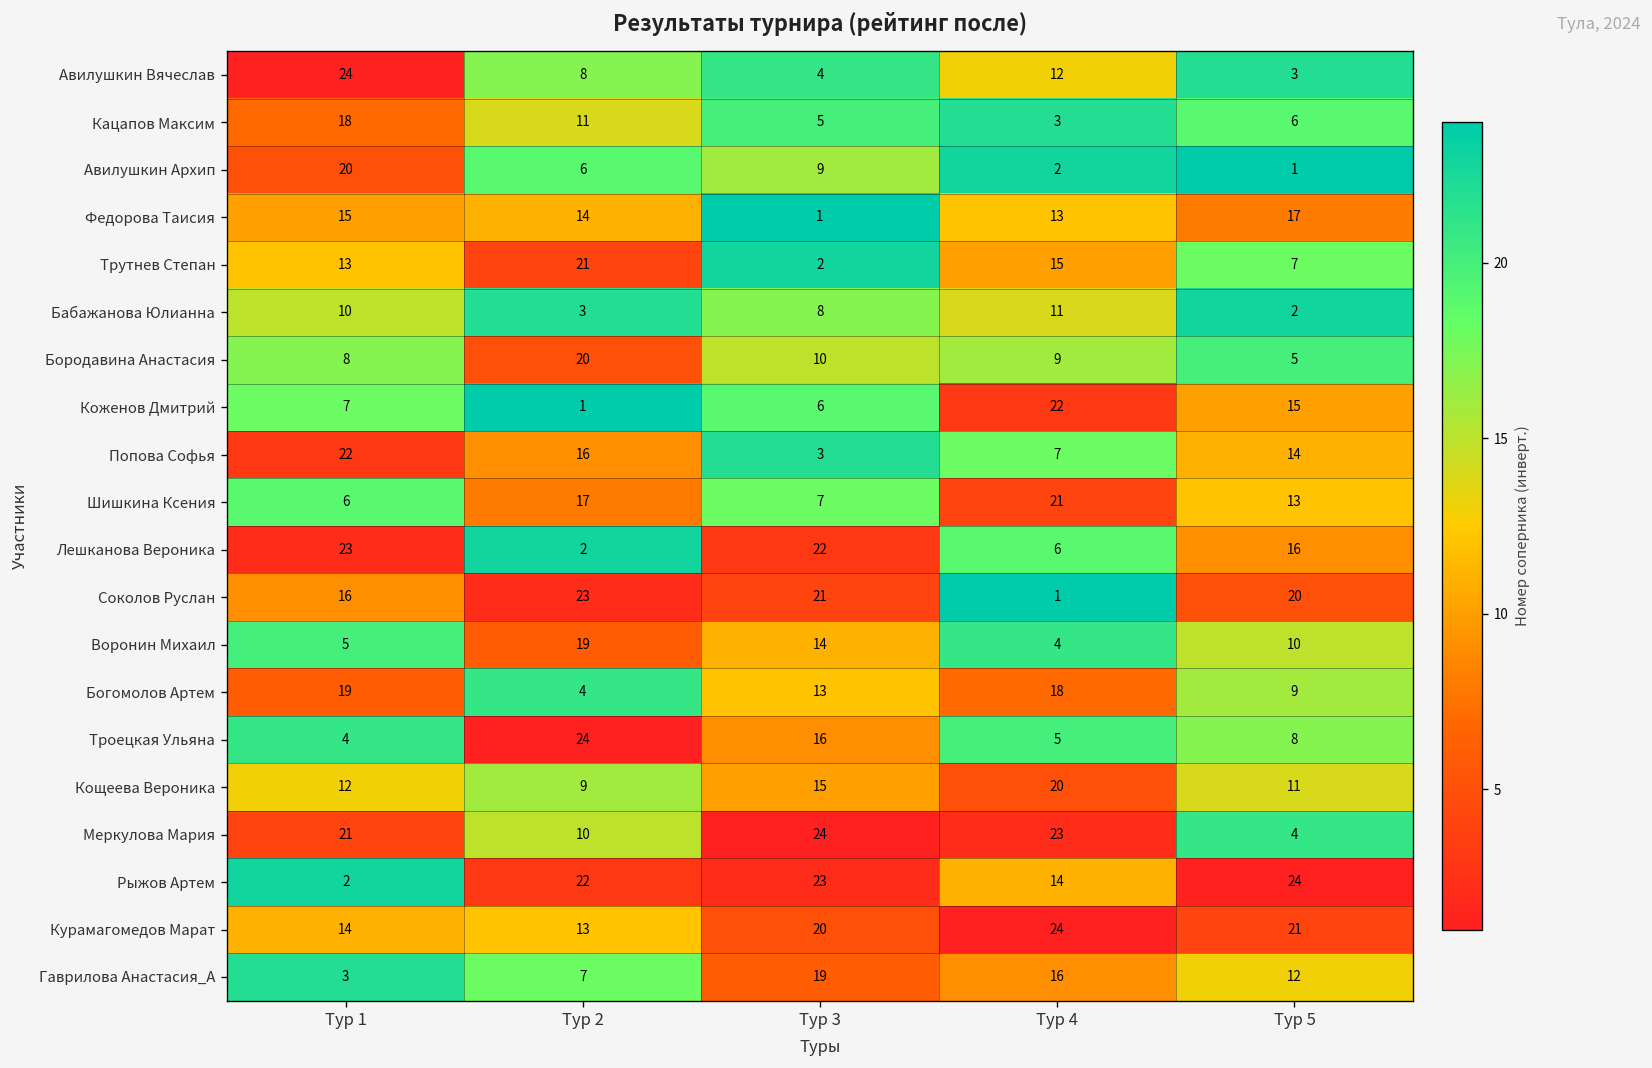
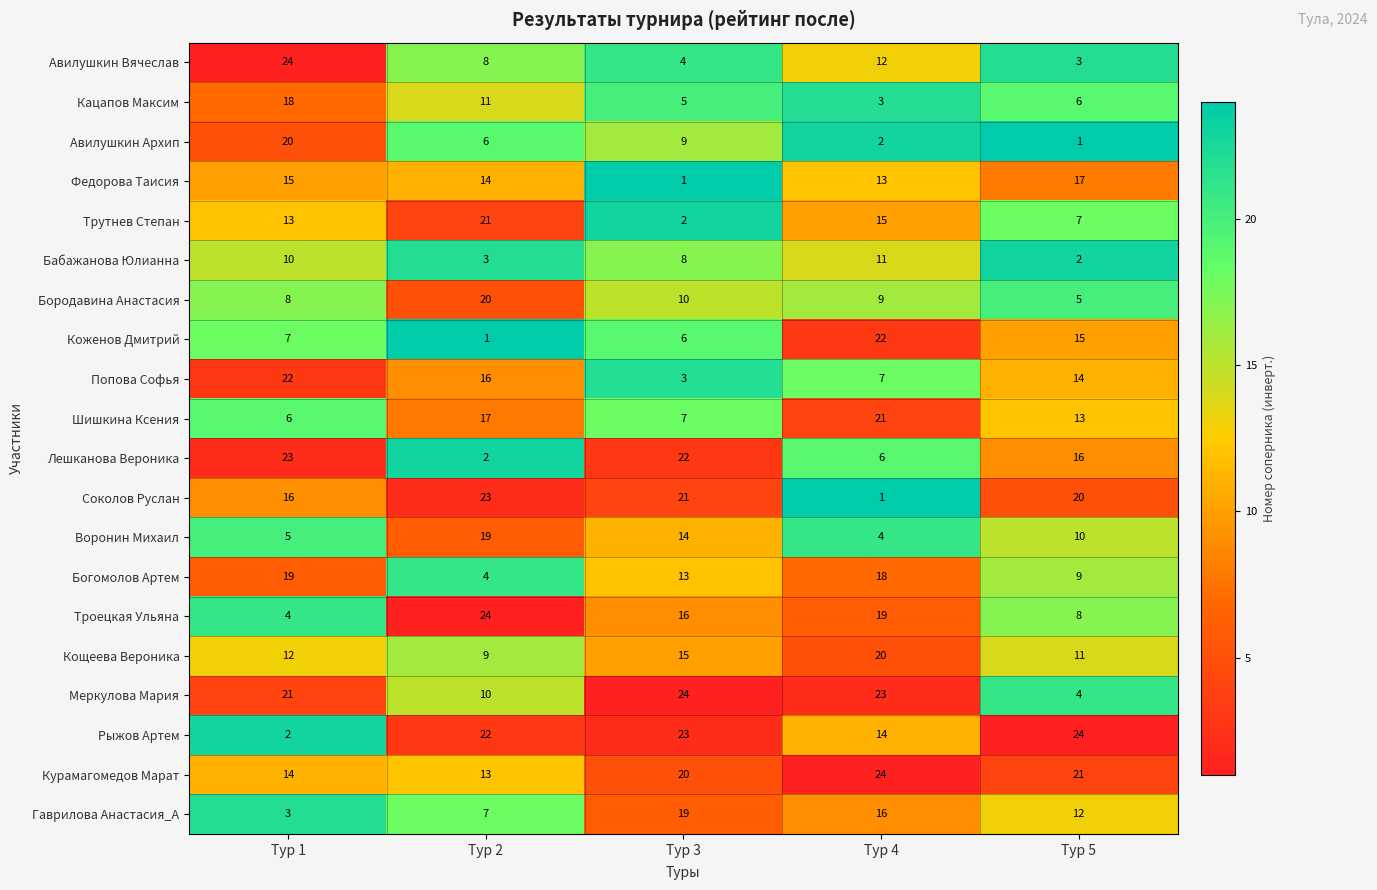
Троецкая Ульяна, Тур 4: 5 -> 19
